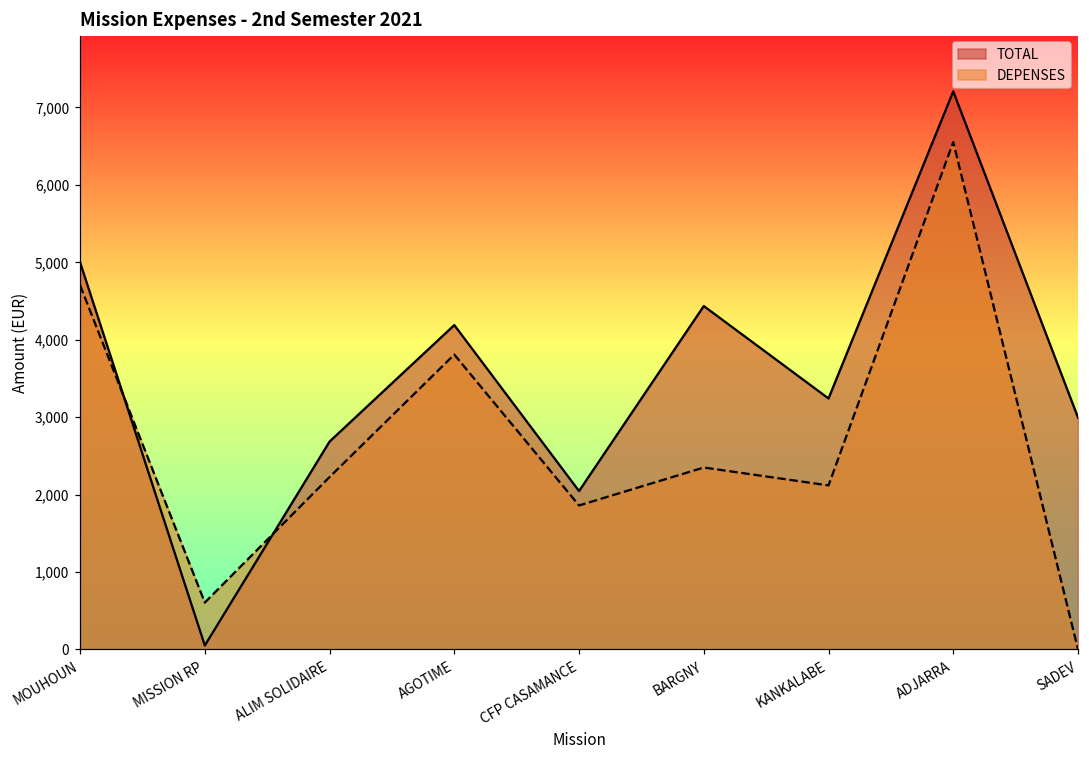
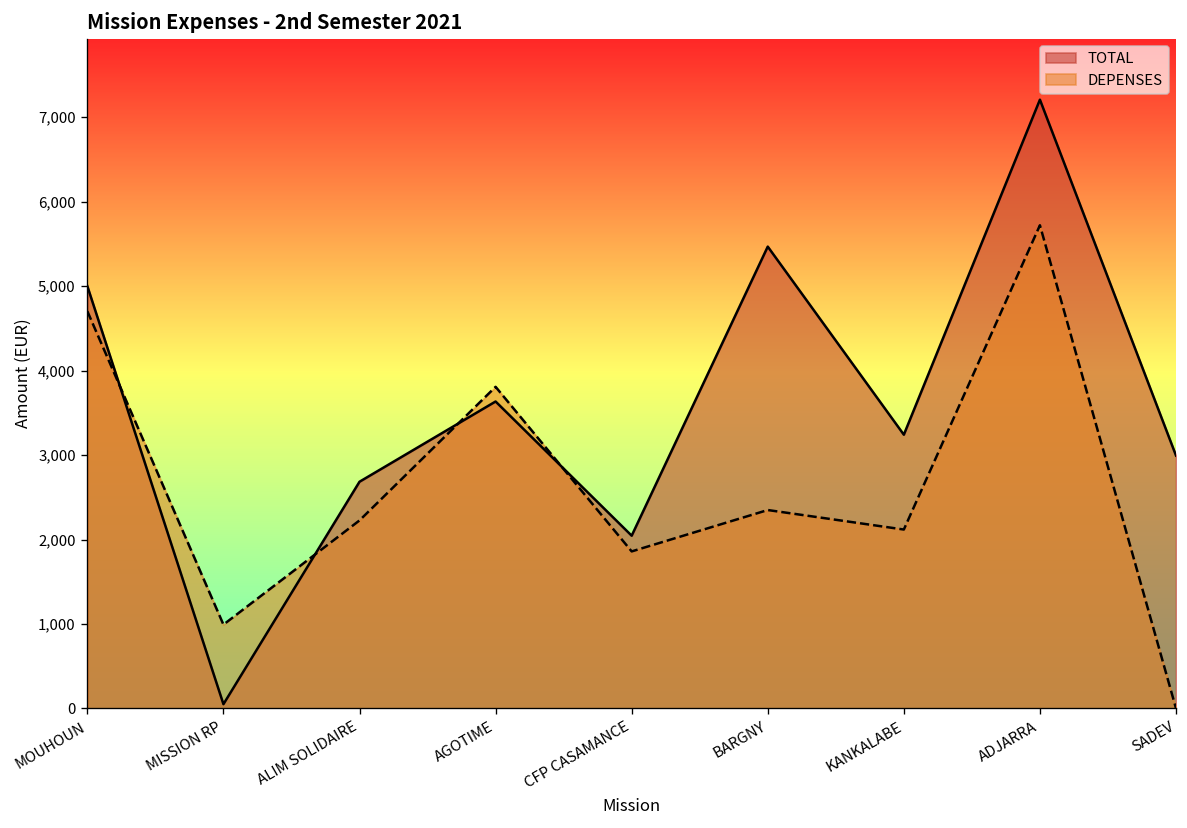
DEPENSES, MISSION RP: 600 -> 1,000
TOTAL, AGOTIME: 4,200 -> 3,600
TOTAL, BARGNY: 4,400 -> 5,500
DEPENSES, ADJARRA: 6,600 -> 5,700
